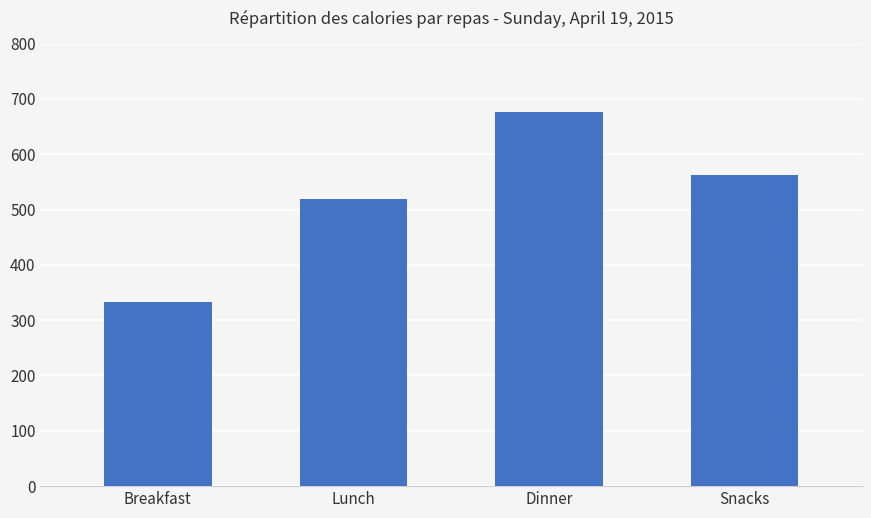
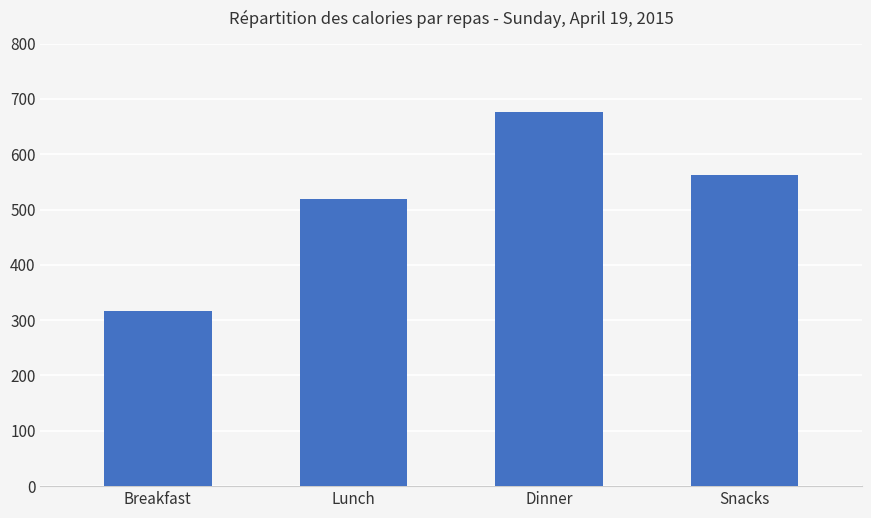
Breakfast: 330 -> 320
